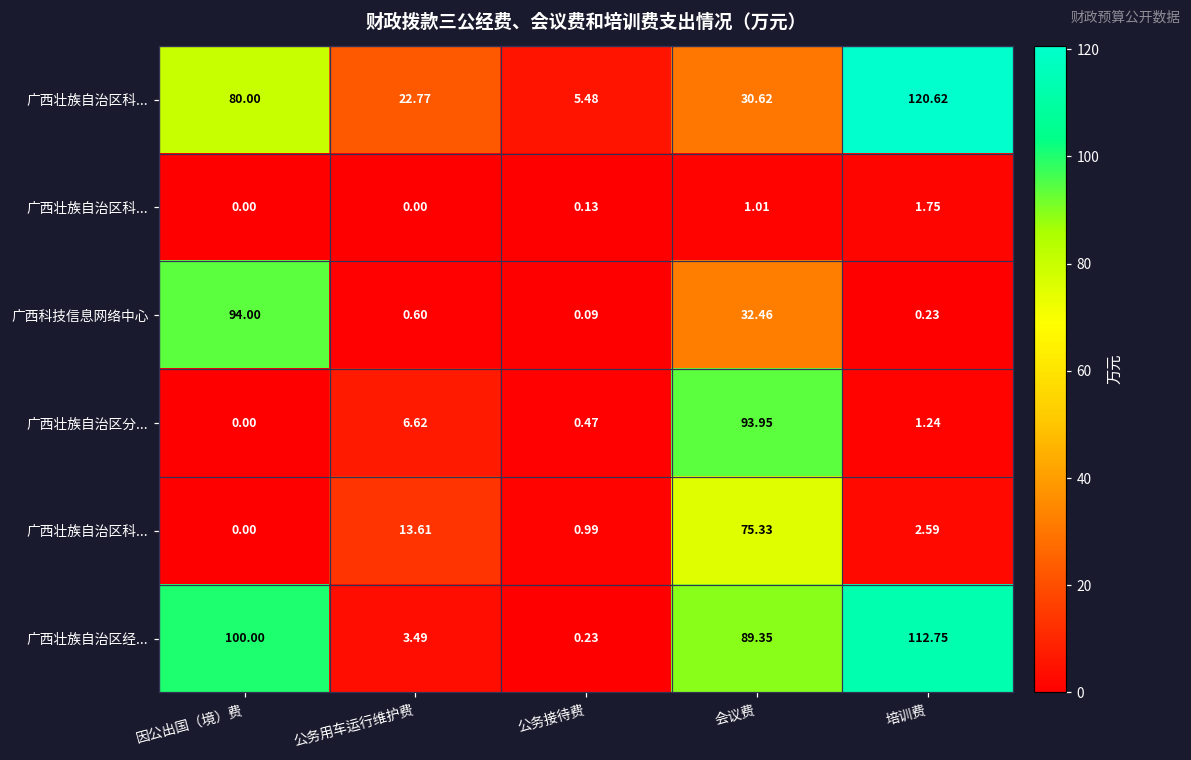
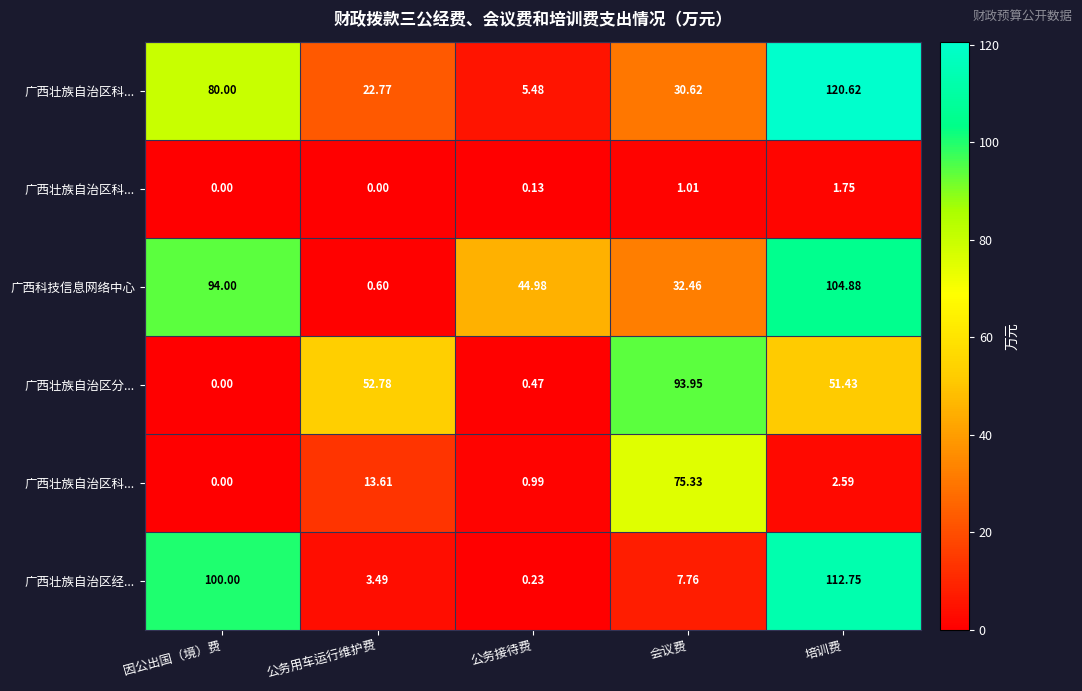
广西科技信息网络中心, 公务接待费: 0.09 -> 44.98
广西科技信息网络中心, 培训费: 0.23 -> 104.88
广西壮族自治区分..., 公务用车运行维护费: 6.62 -> 52.78
广西壮族自治区分..., 培训费: 1.24 -> 51.43
广西壮族自治区经..., 会议费: 89.35 -> 7.76
